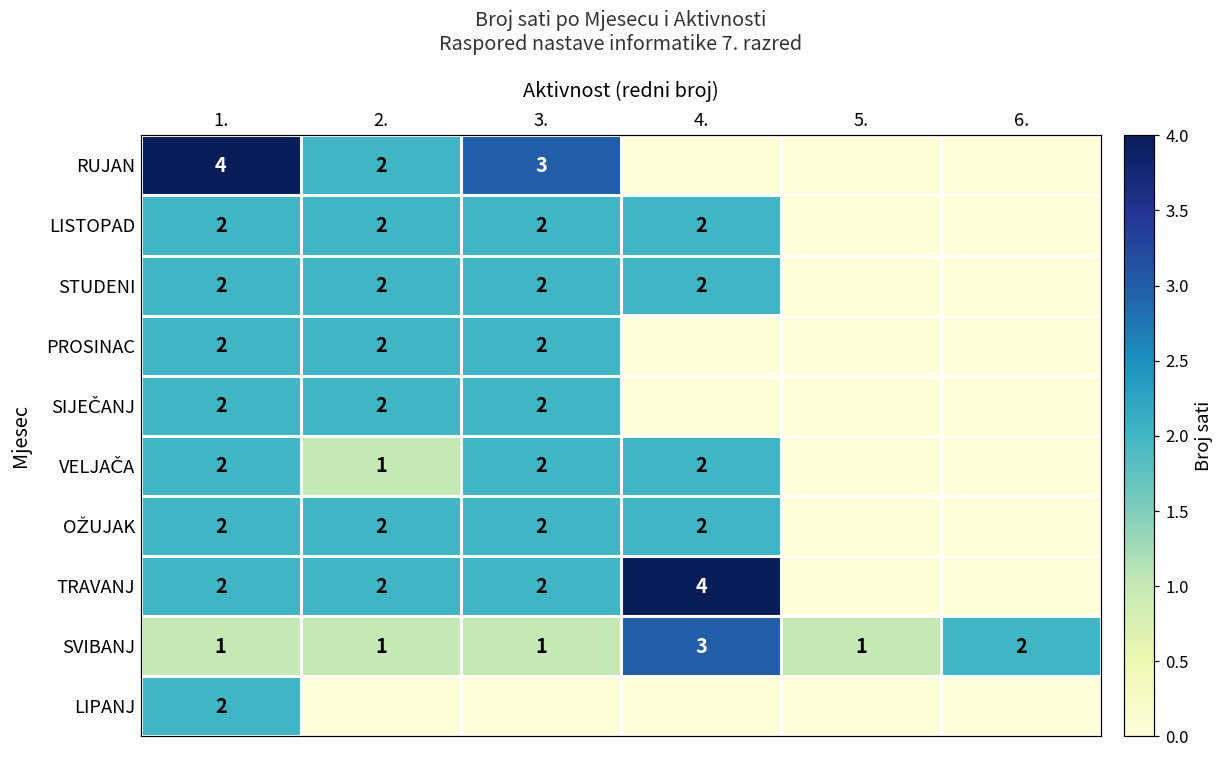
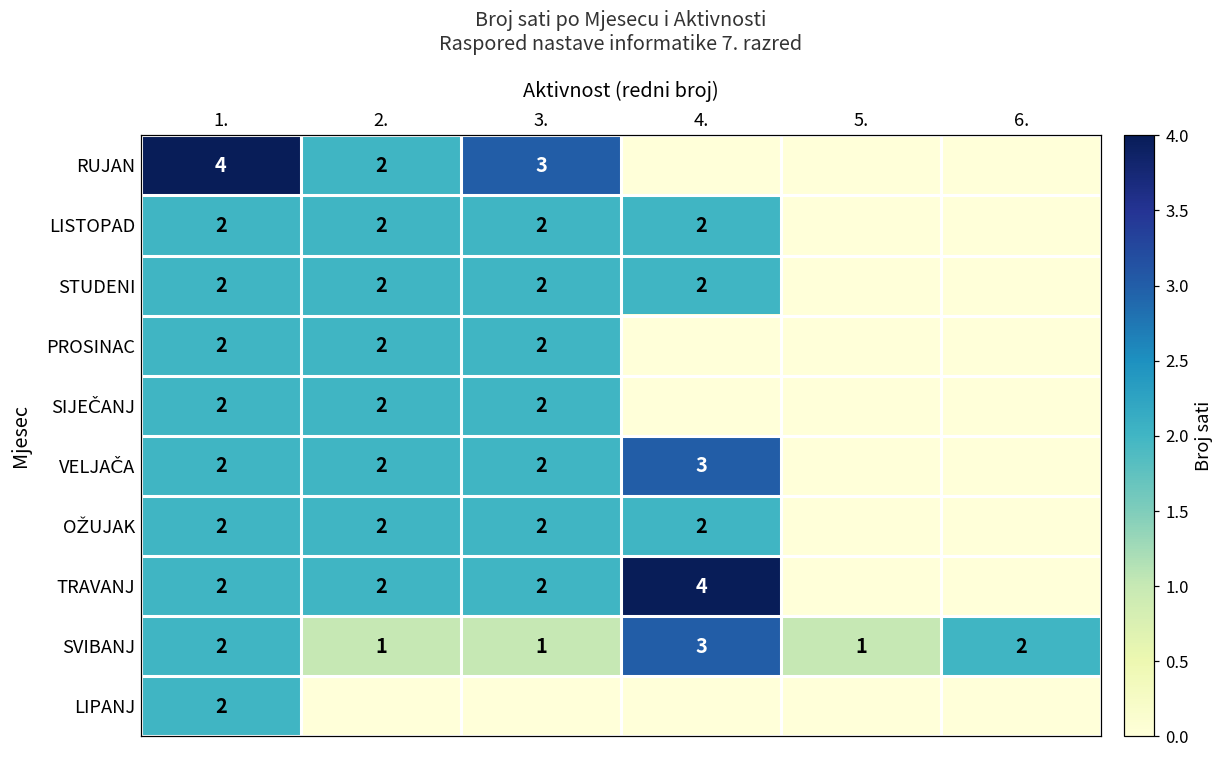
VELJAČA, 2.: 1 -> 2
VELJAČA, 4.: 2 -> 3
SVIBANJ, 1.: 1 -> 2
